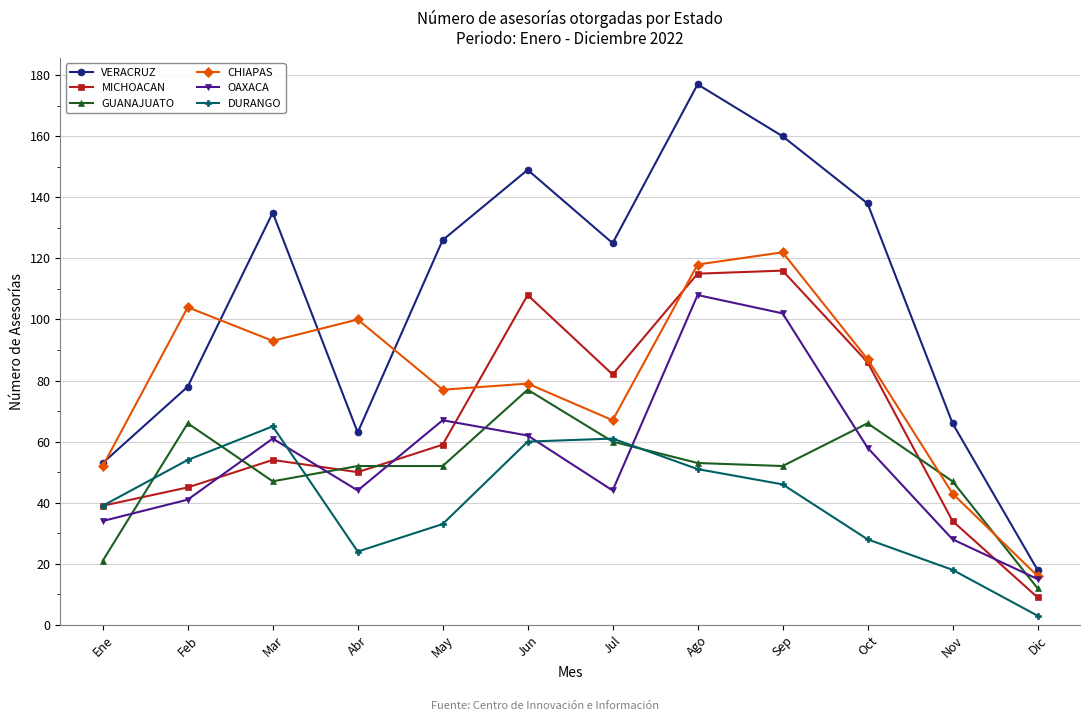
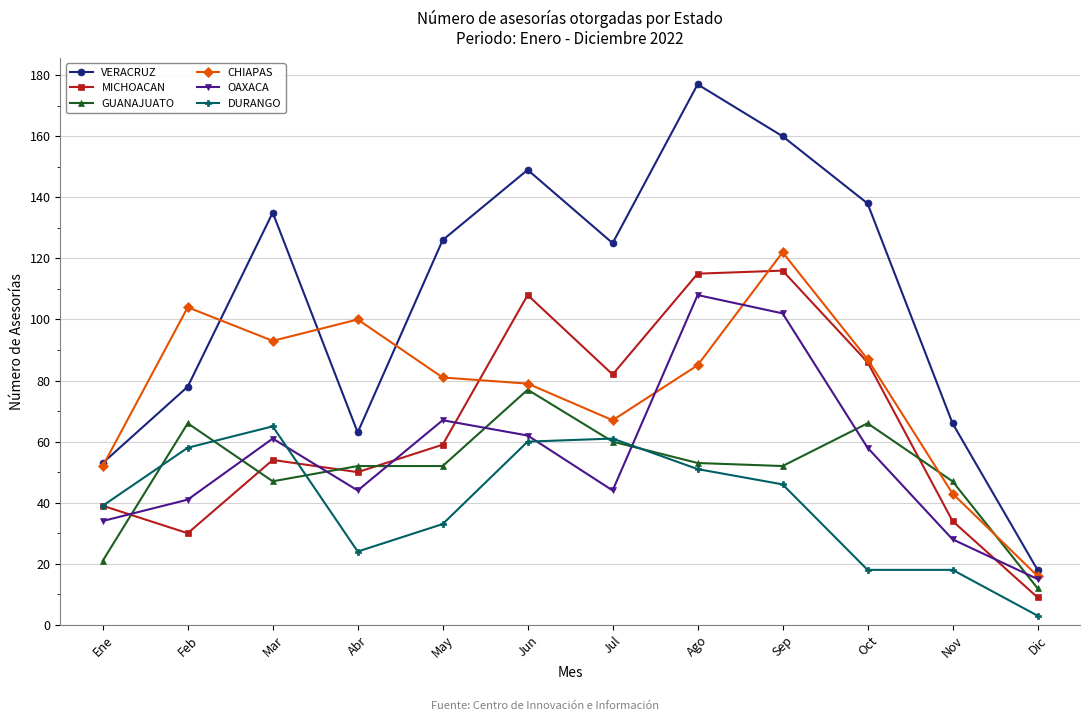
MICHOACAN, Feb: 45 -> 30
DURANGO, Feb: 54 -> 58
CHIAPAS, May: 77 -> 81
CHIAPAS, Ago: 118 -> 85
DURANGO, Oct: 28 -> 18
